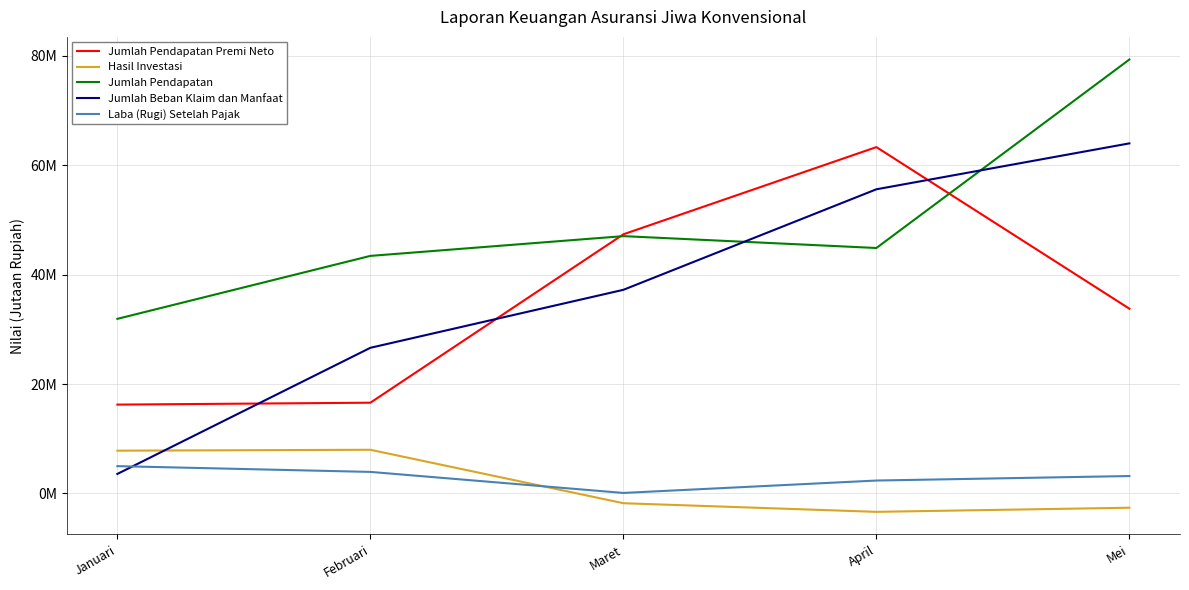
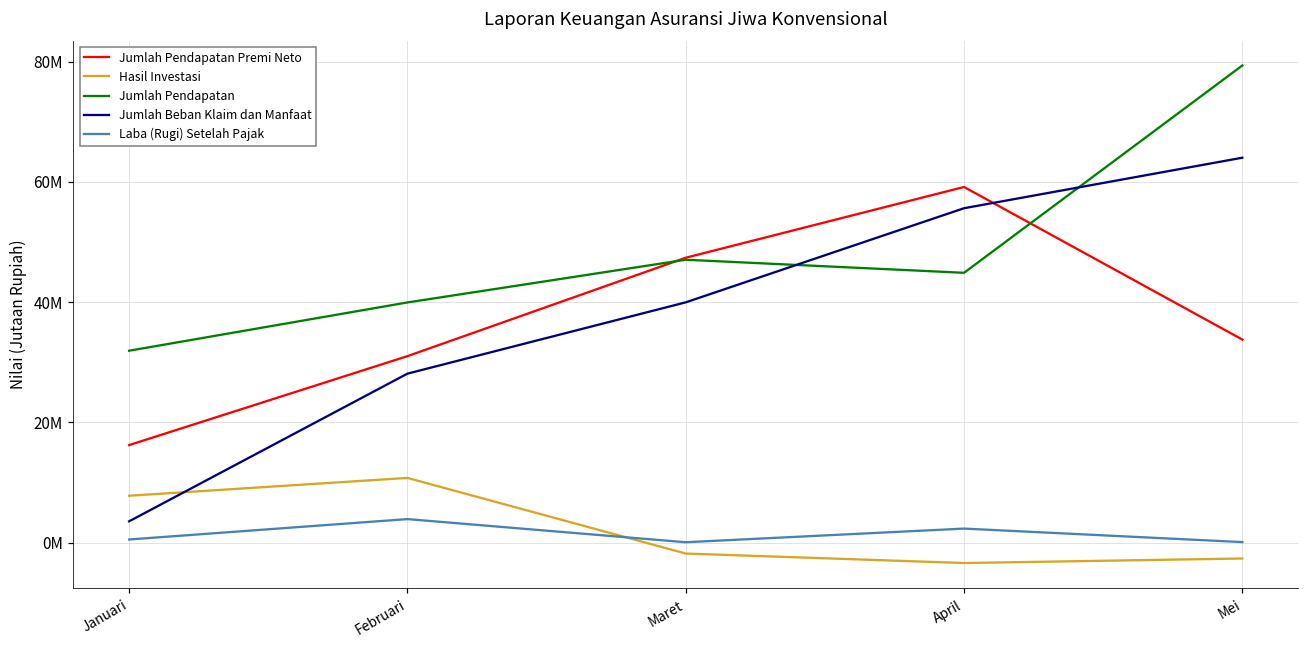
Laba (Rugi) Setelah Pajak, Januari: 5000000 -> 1000000
Jumlah Pendapatan Premi Neto, Februari: 17000000 -> 31000000
Hasil Investasi, Februari: 8000000 -> 11000000
Jumlah Pendapatan, Februari: 43000000 -> 40000000
Jumlah Beban Klaim dan Manfaat, Februari: 27000000 -> 28000000
Jumlah Beban Klaim dan Manfaat, Maret: 37000000 -> 40000000
Jumlah Pendapatan Premi Neto, April: 63000000 -> 59000000
Laba (Rugi) Setelah Pajak, Mei: 3000000 -> 0
